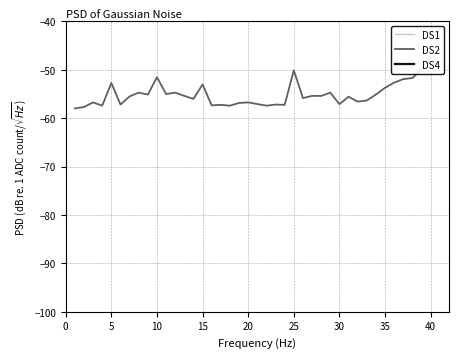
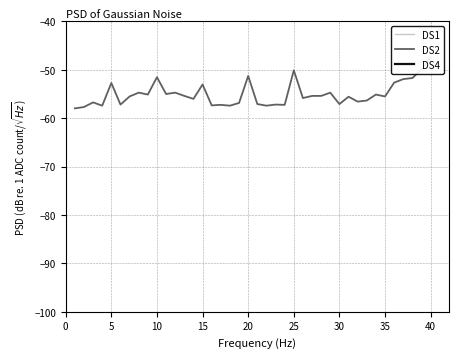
DS2, 20: -57 -> -51
DS2, 35: -54 -> -56
